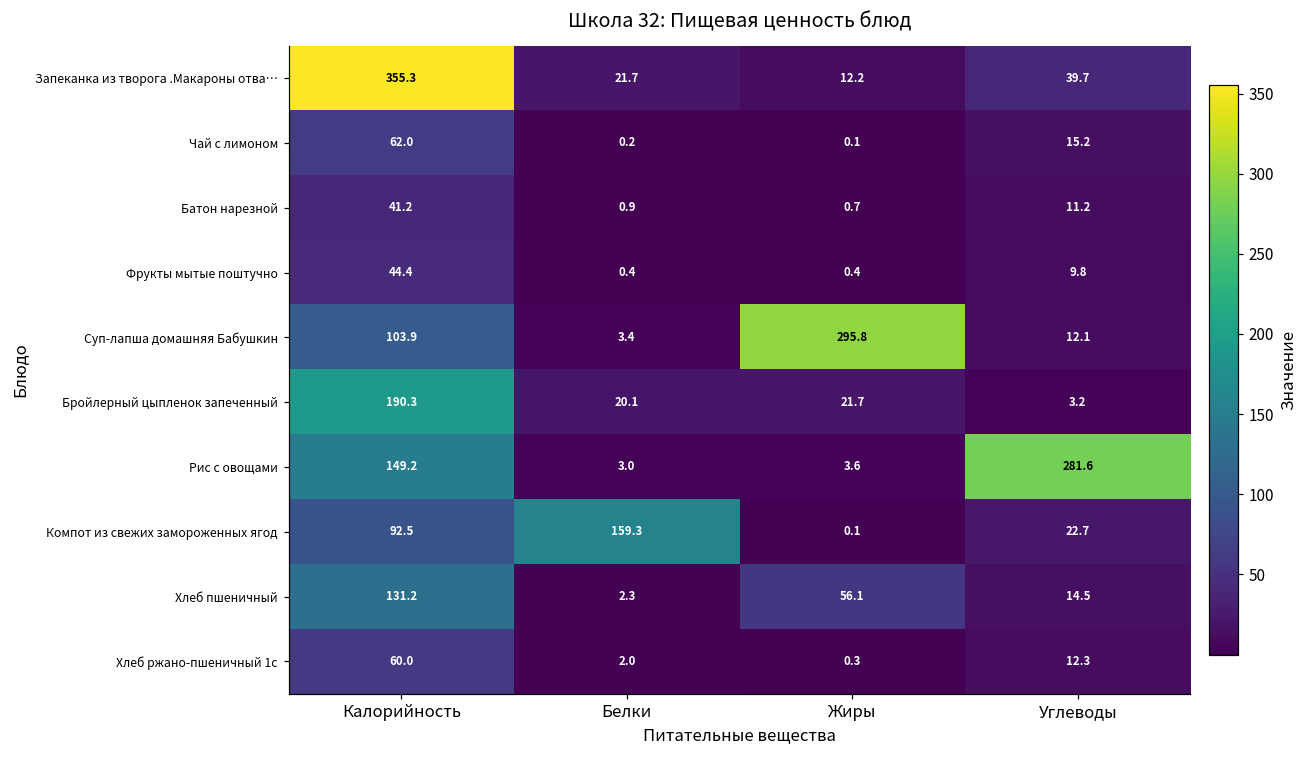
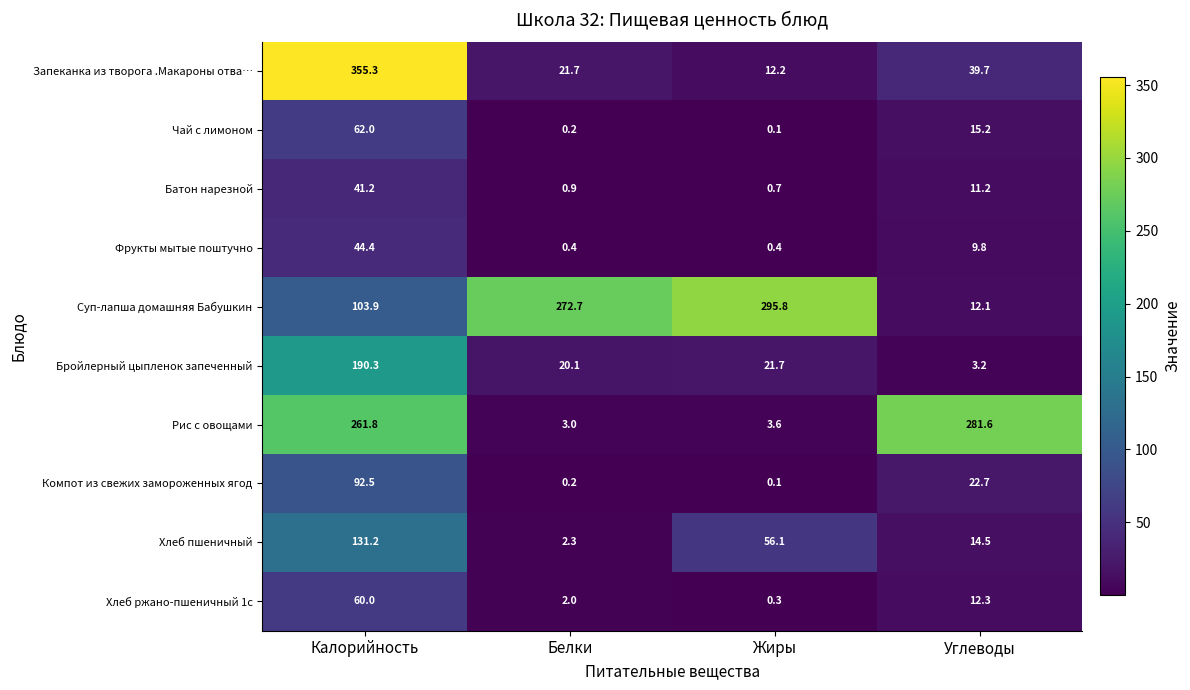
Суп-лапша домашняя Бабушкин, Белки: 3.4 -> 272.7
Рис с овощами, Калорийность: 149.2 -> 261.8
Компот из свежих замороженных ягод, Белки: 159.3 -> 0.2
